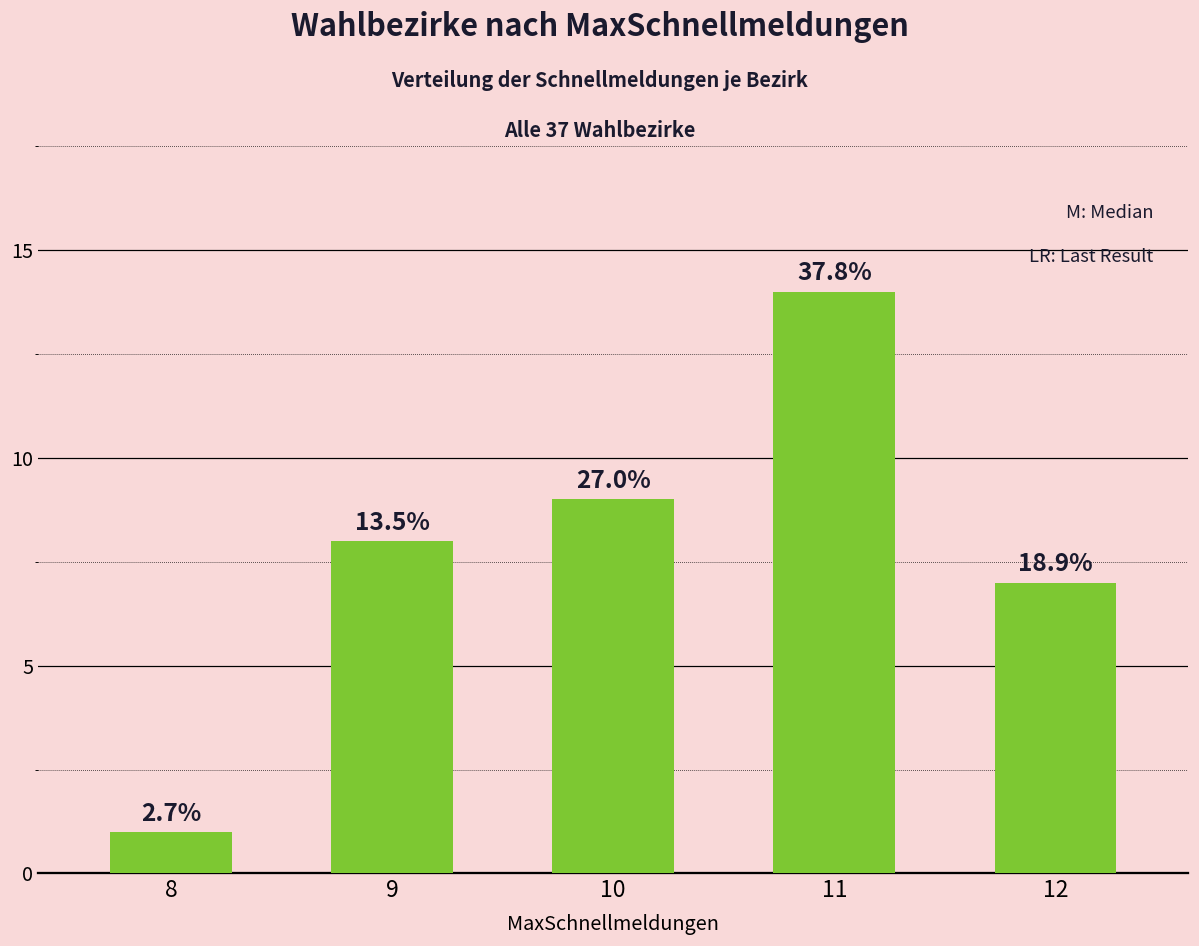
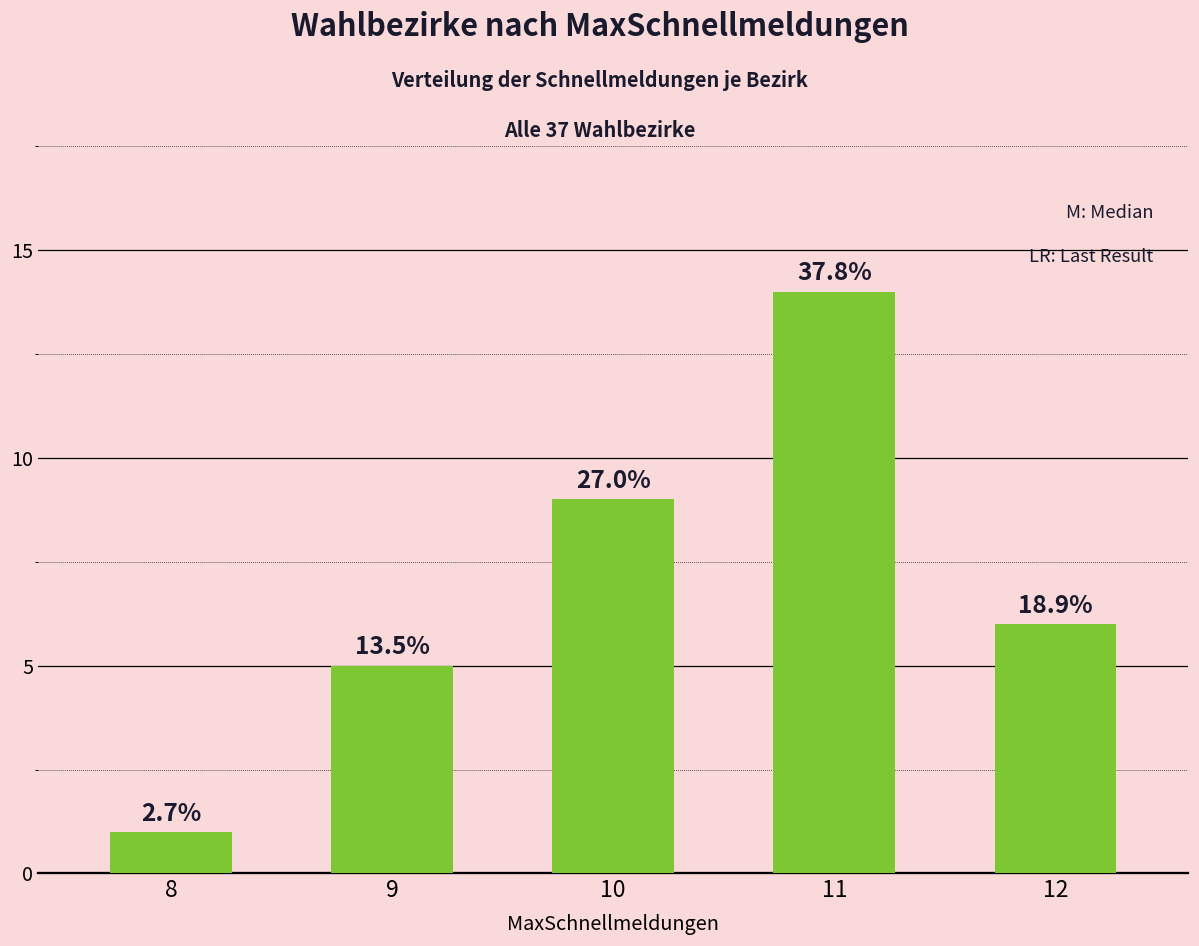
9: 8 -> 5
12: 7 -> 6
